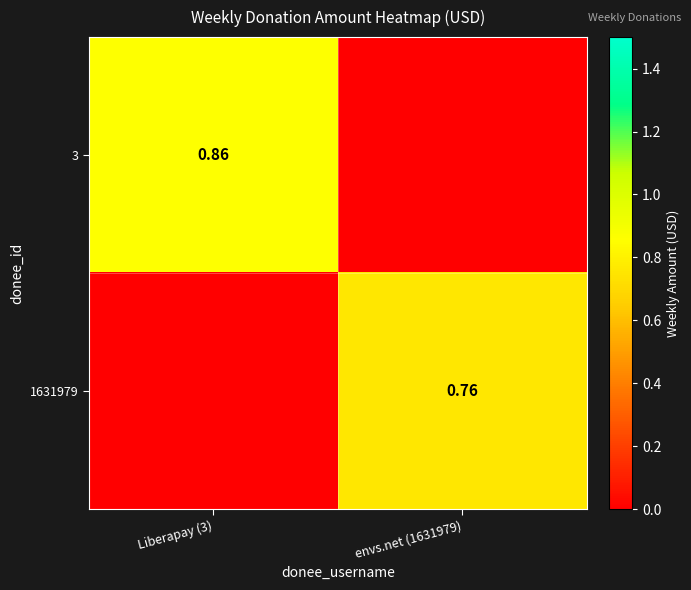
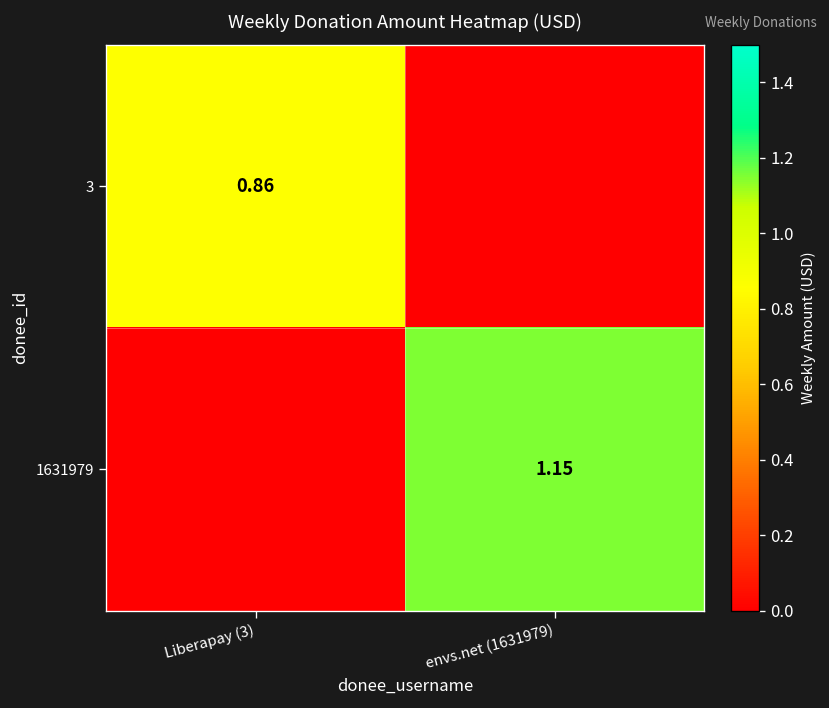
1631979, envs.net (1631979): 0.76 -> 1.15
